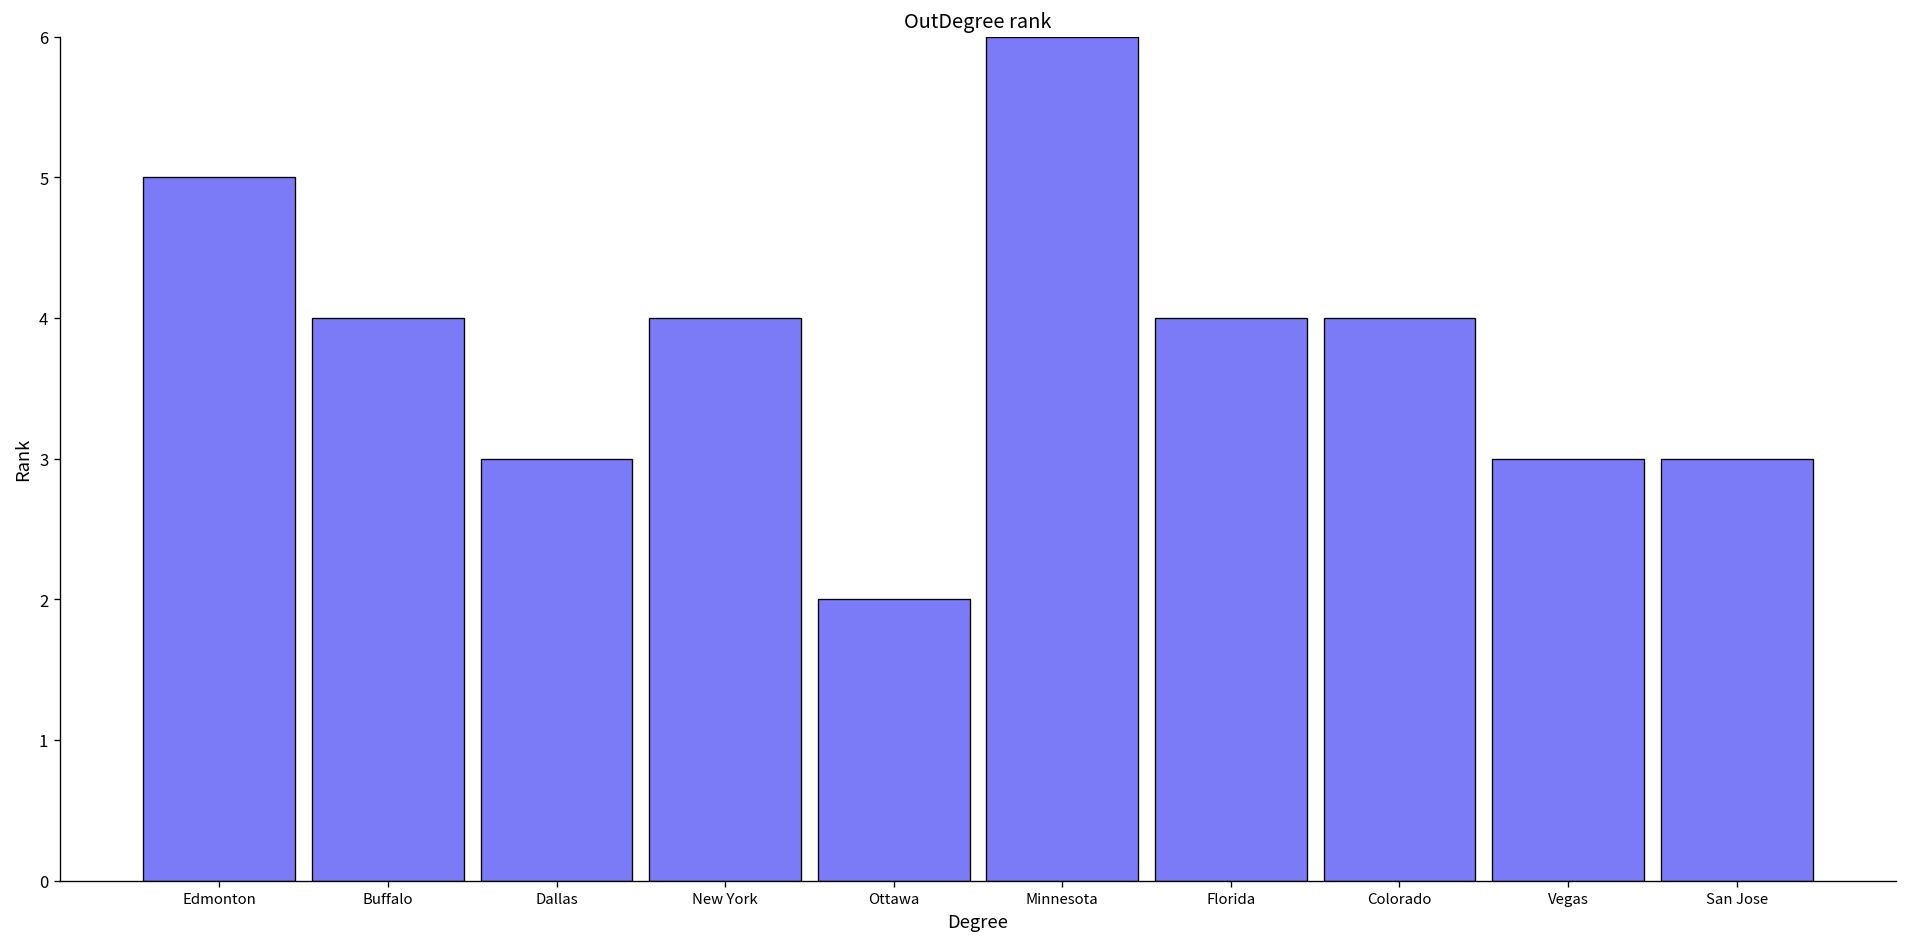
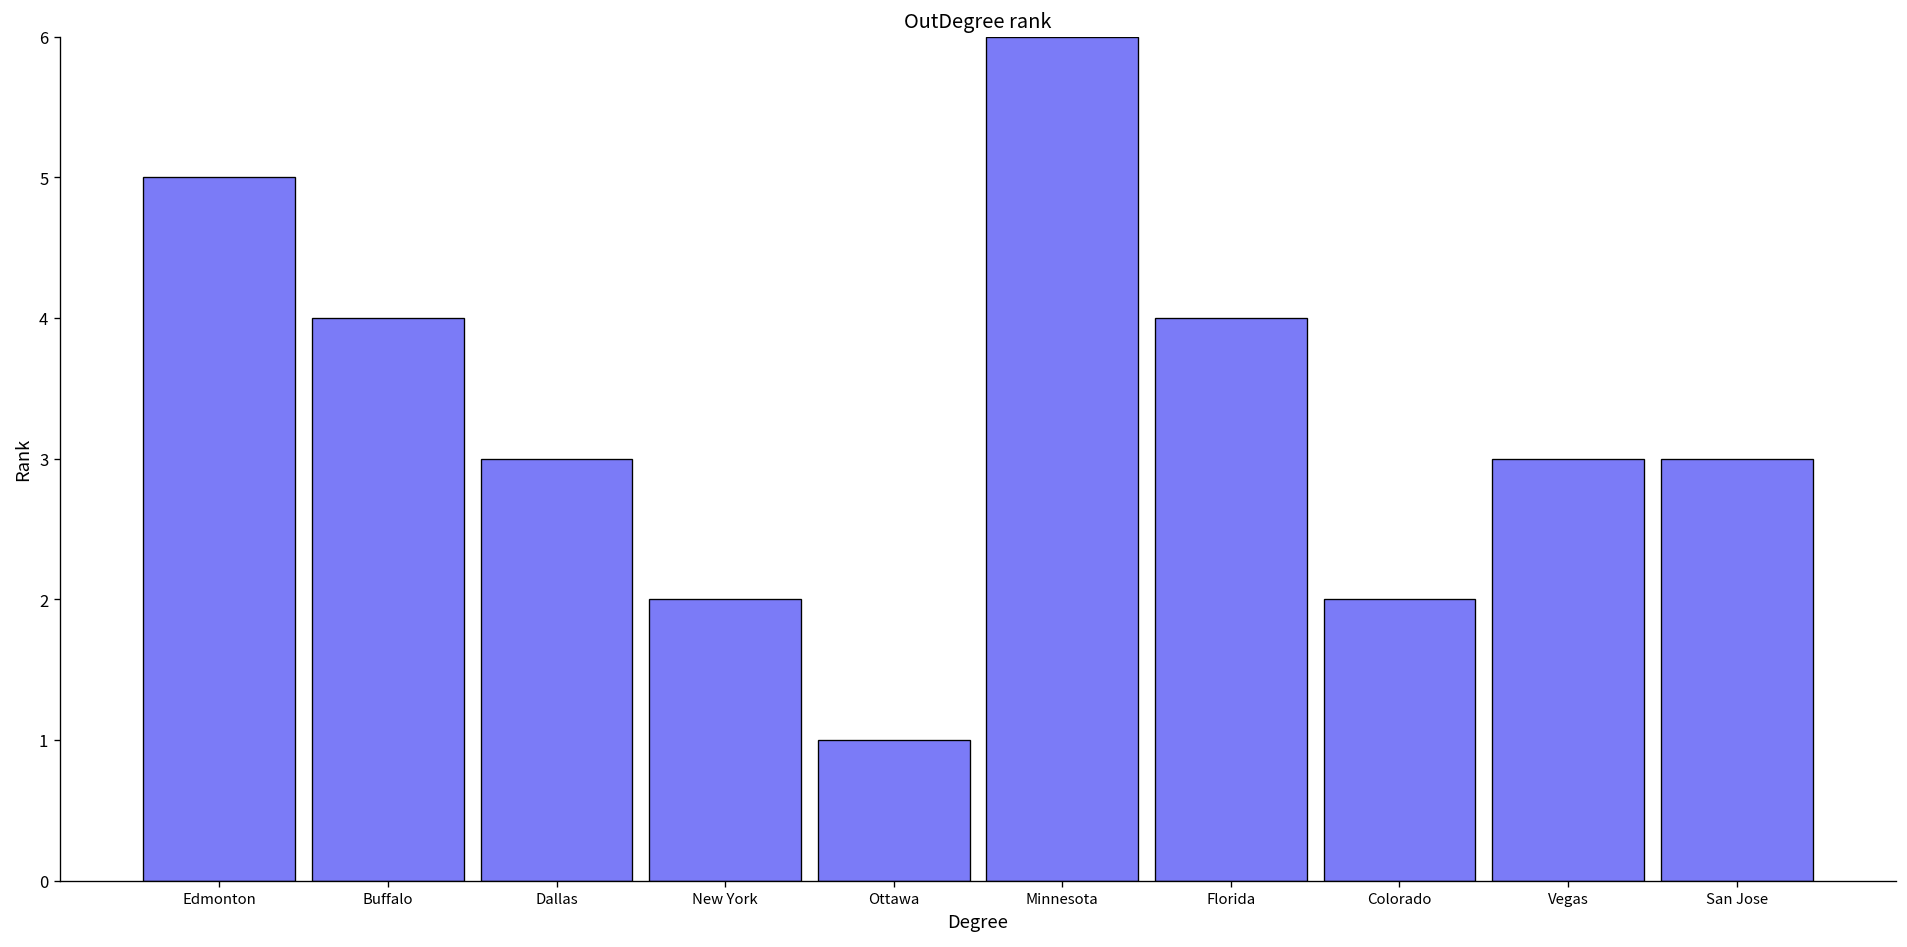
New York: 4 -> 2
Ottawa: 2 -> 1
Colorado: 4 -> 2
